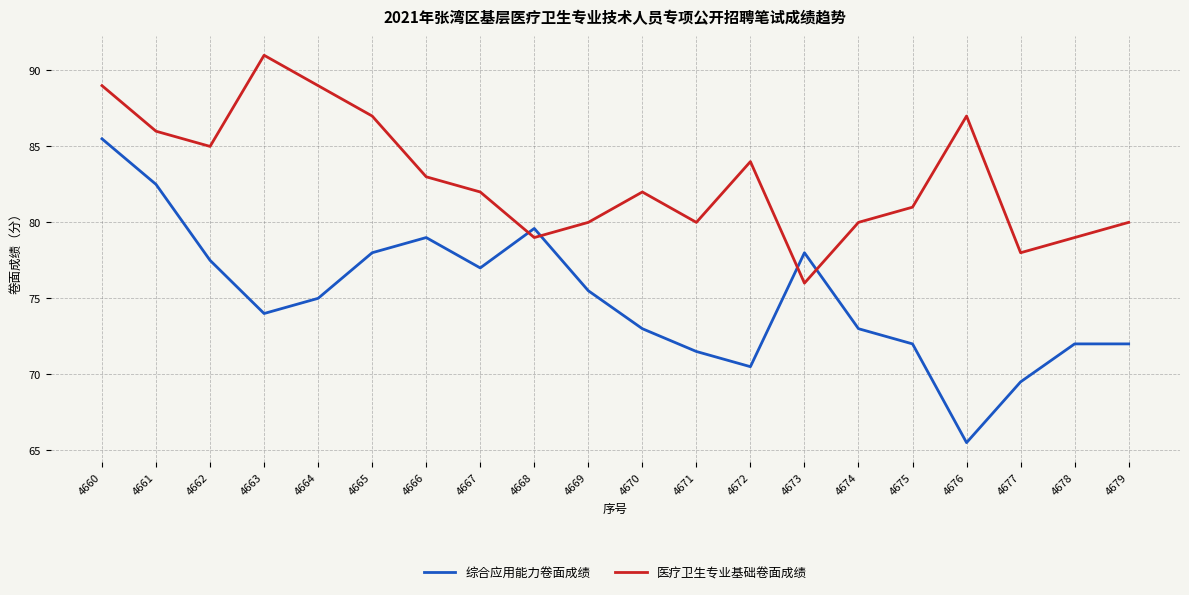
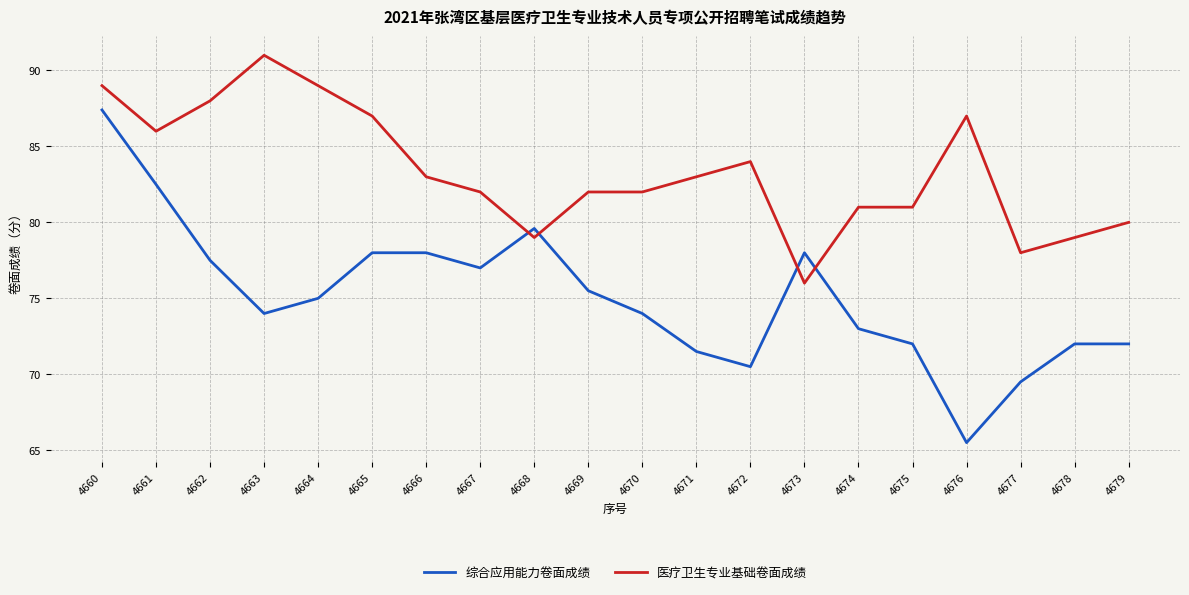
综合应用能力卷面成绩, 4660: 85.5 -> 87.4
医疗卫生专业基础卷面成绩, 4662: 85 -> 88
综合应用能力卷面成绩, 4666: 79 -> 78
医疗卫生专业基础卷面成绩, 4669: 80 -> 82
综合应用能力卷面成绩, 4670: 73 -> 74
医疗卫生专业基础卷面成绩, 4671: 80 -> 83
医疗卫生专业基础卷面成绩, 4674: 80 -> 81
